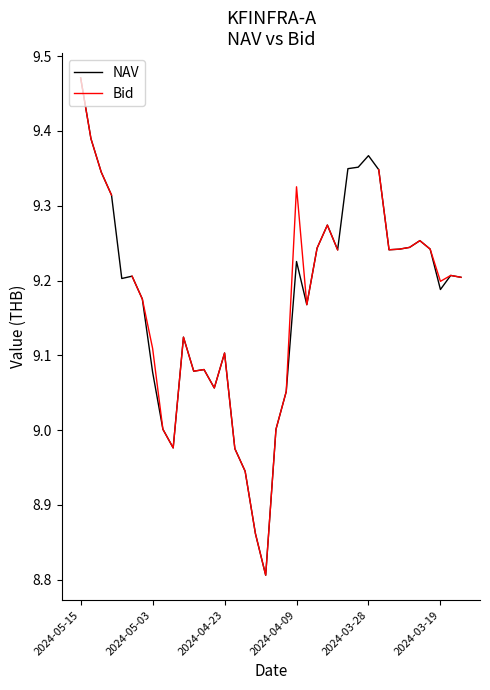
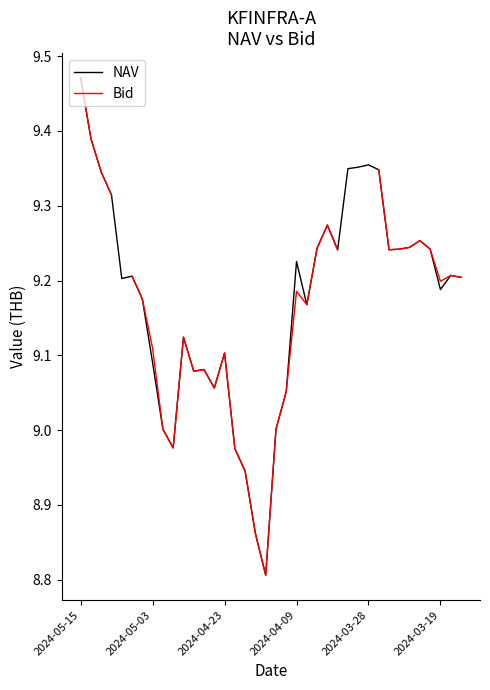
NAV, 2024-05-03: 9.08 -> 9.09
Bid, 2024-04-09: 9.33 -> 9.19
NAV, 2024-03-28: 9.37 -> 9.35
